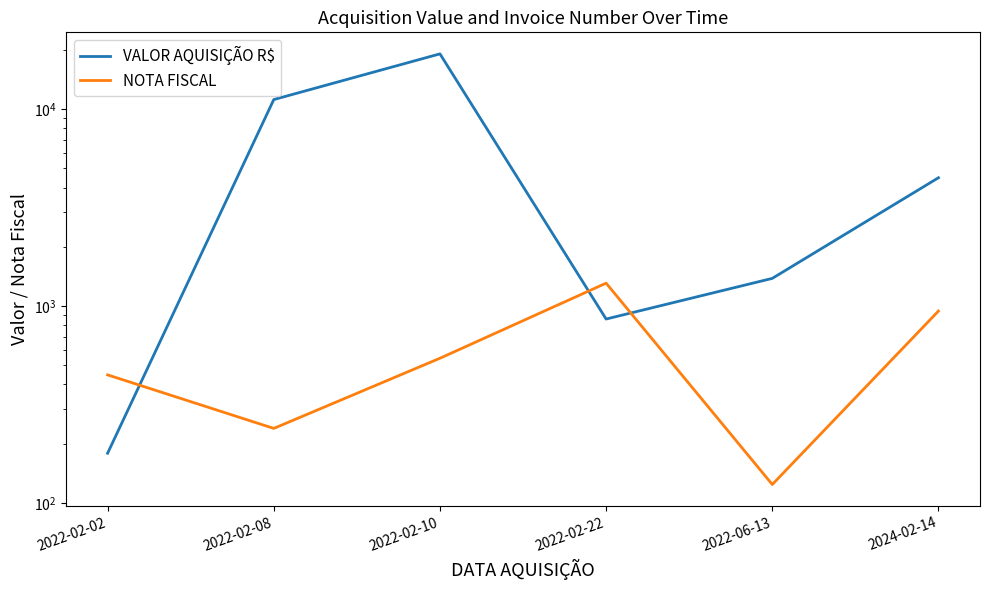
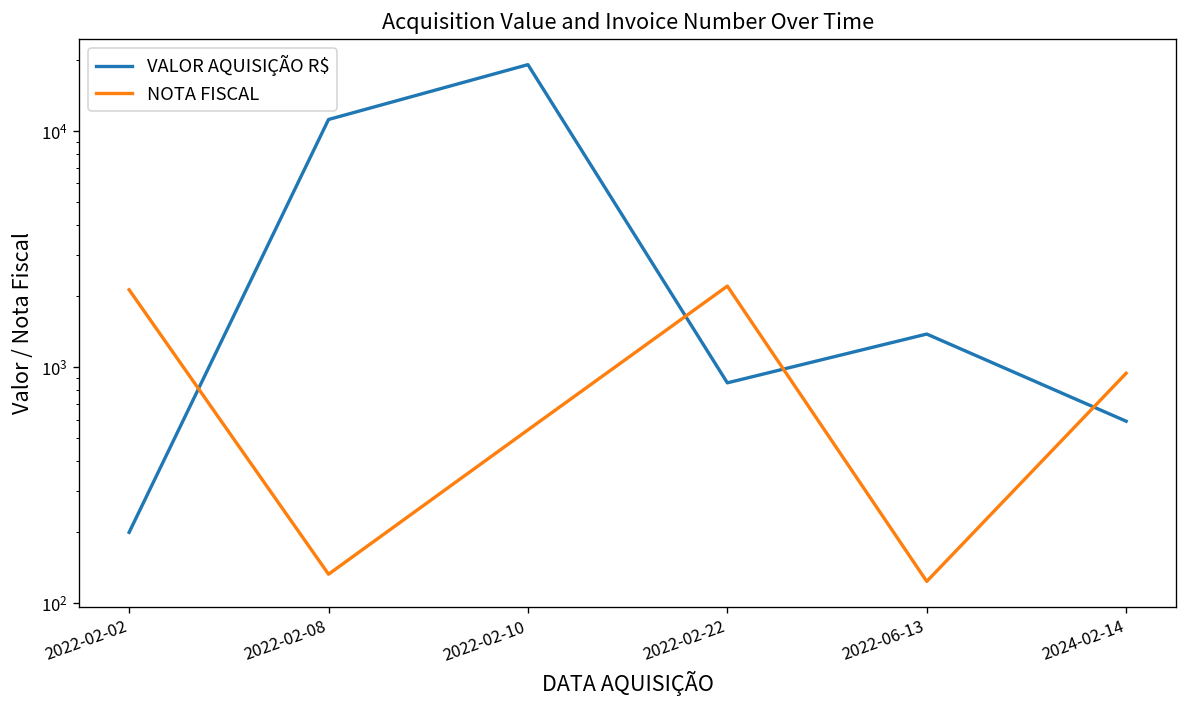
VALOR AQUISIÇÃO R$, 2022-02-02: 180 -> 200
NOTA FISCAL, 2022-02-02: 450 -> 2100
NOTA FISCAL, 2022-02-08: 240 -> 130
NOTA FISCAL, 2022-02-22: 1300 -> 2200
VALOR AQUISIÇÃO R$, 2024-02-14: 4500 -> 590
